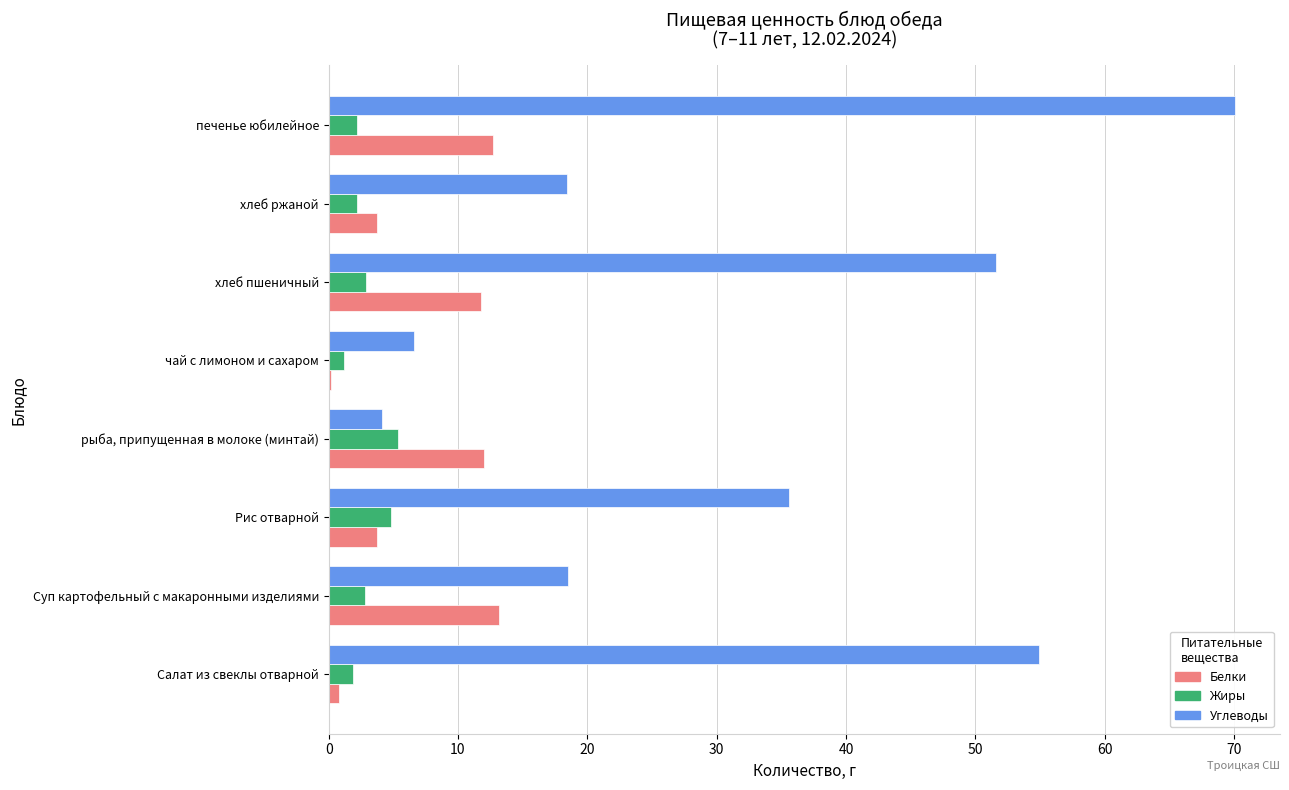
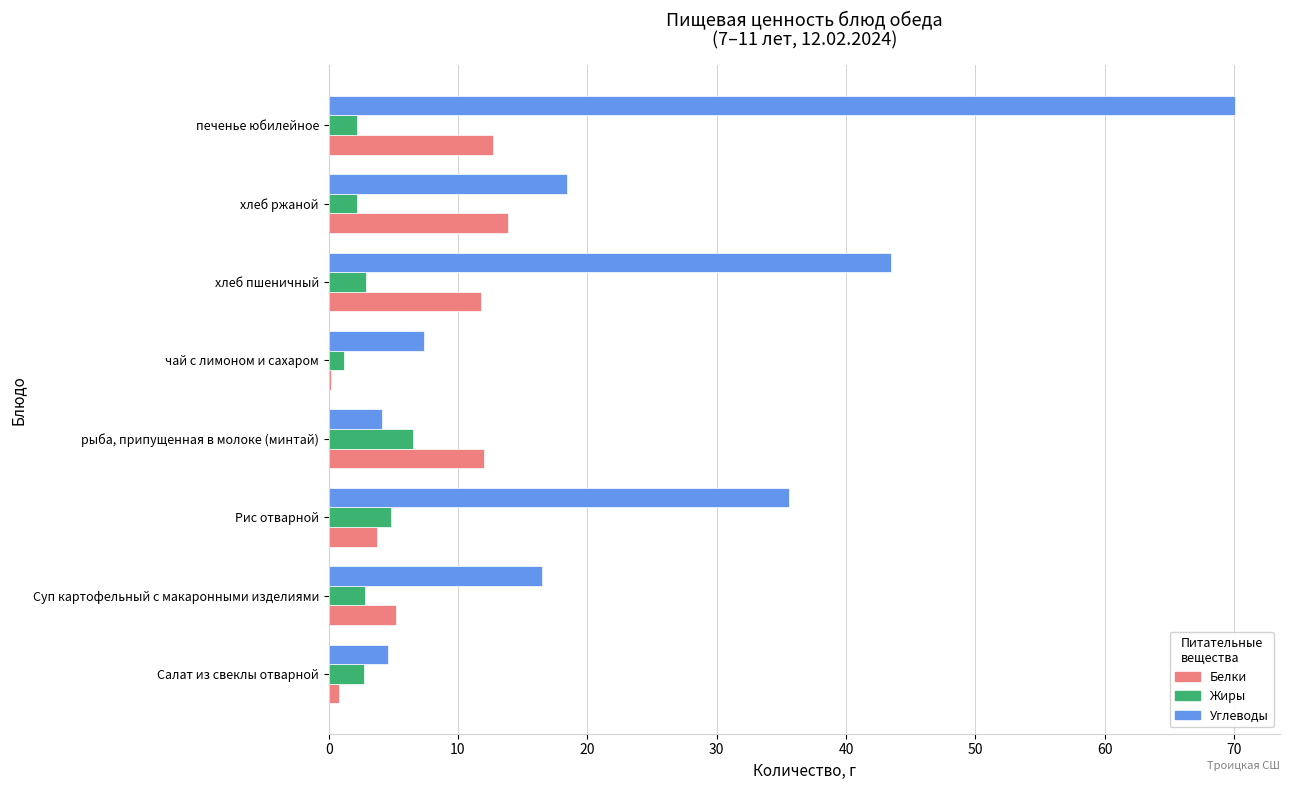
Белки, хлеб ржаной: 3.7 -> 13.9
Углеводы, хлеб пшеничный: 51.6 -> 43.5
Углеводы, чай с лимоном и сахаром: 6.6 -> 7.4
Жиры, рыба, припущенная в молоке (минтай): 5.4 -> 6.5
Углеводы, Суп картофельный с макаронными изделиями: 18.5 -> 16.5
Белки, Суп картофельный с макаронными изделиями: 13.2 -> 5.2
Углеводы, Салат из свеклы отварной: 54.9 -> 4.6
Жиры, Салат из свеклы отварной: 1.9 -> 2.7
